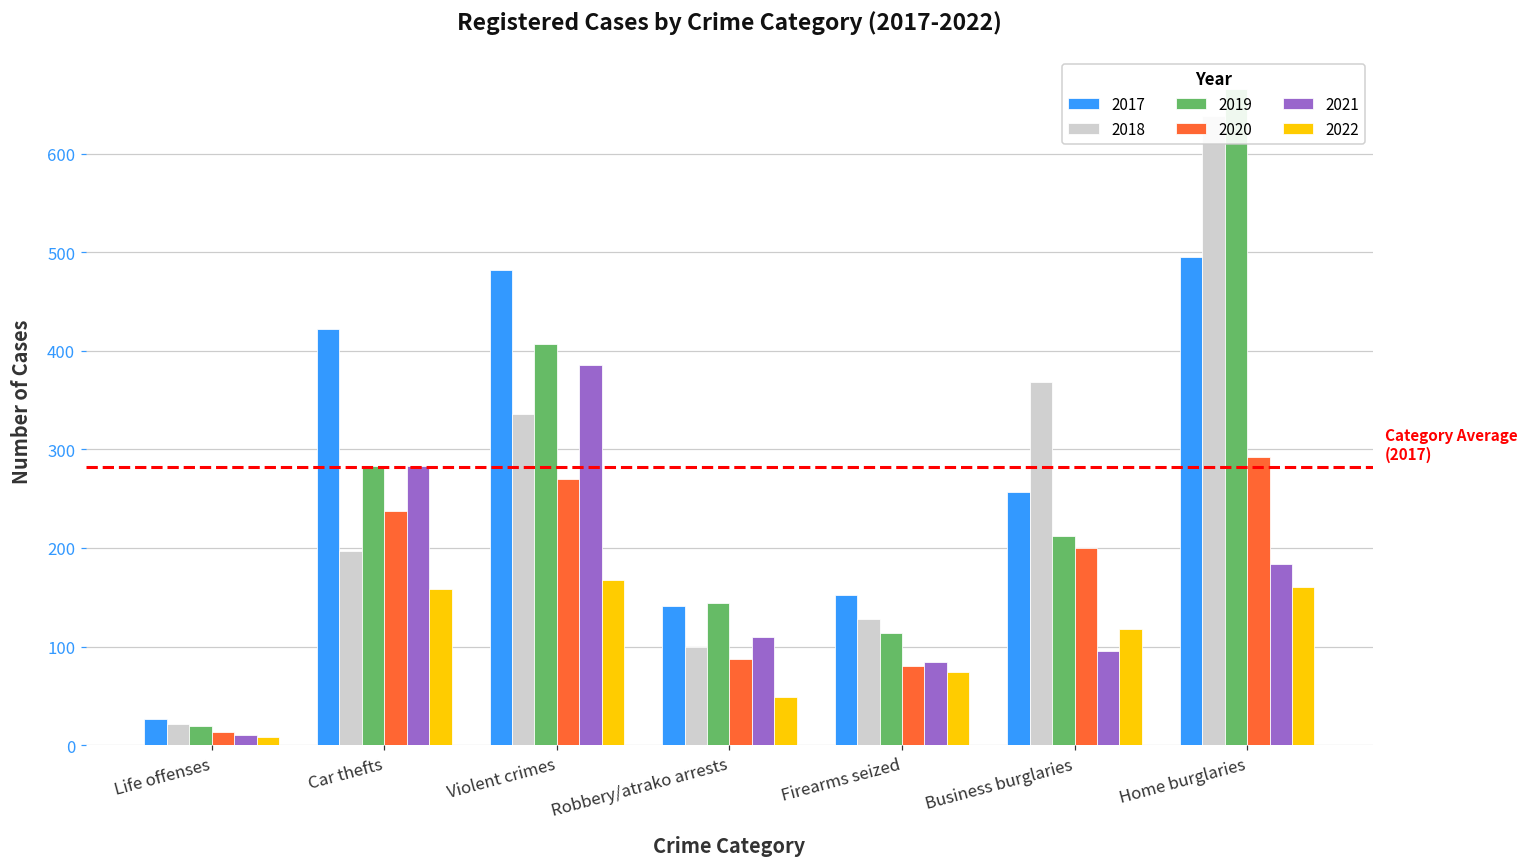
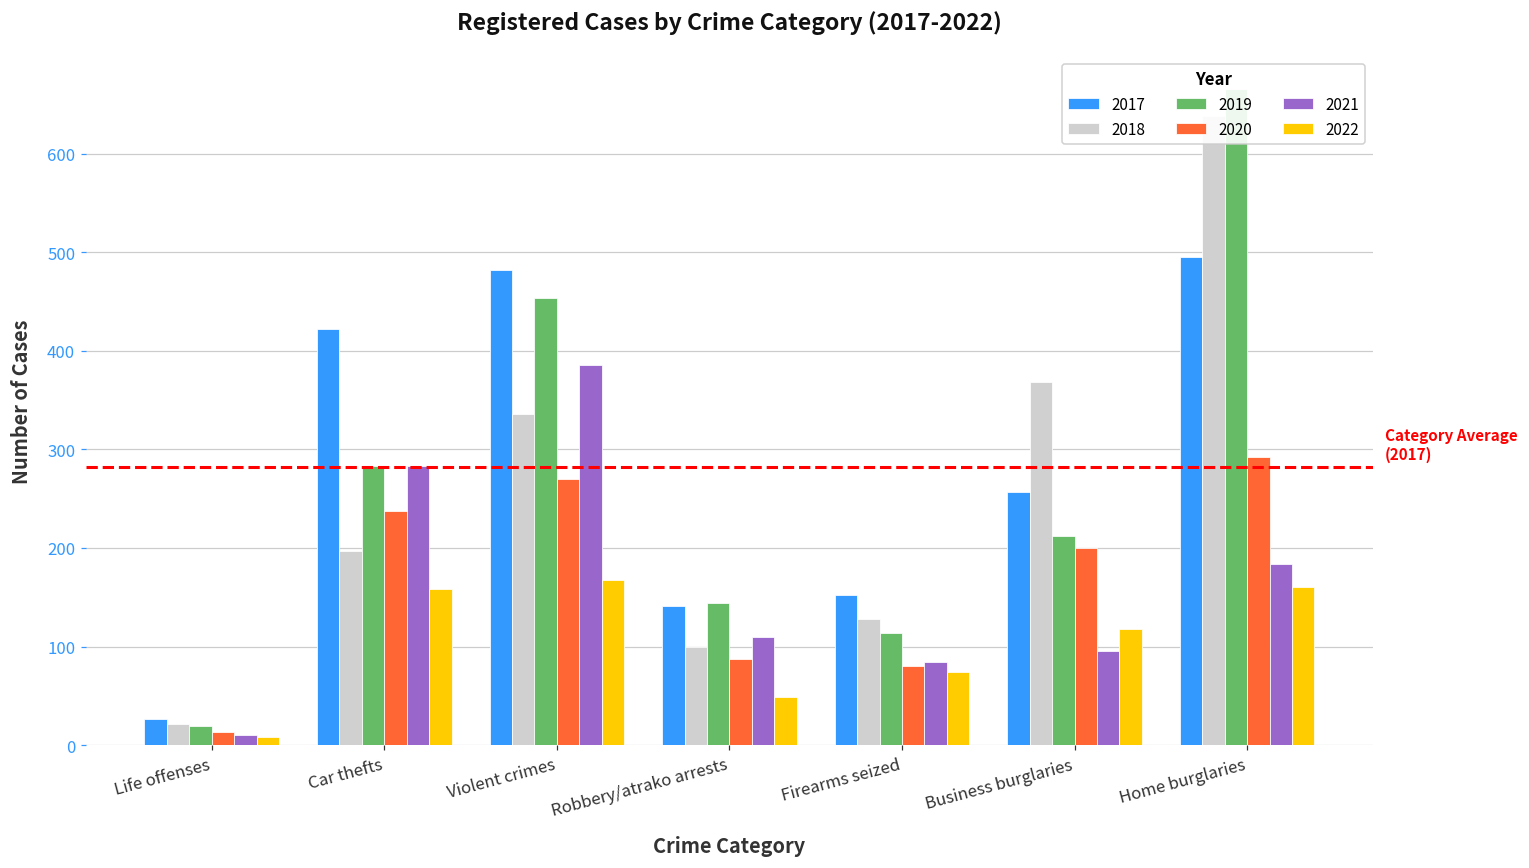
2019, Violent crimes: 410 -> 450
